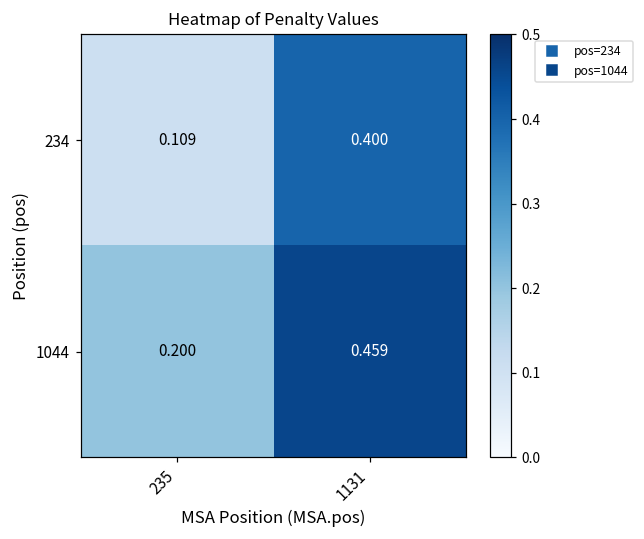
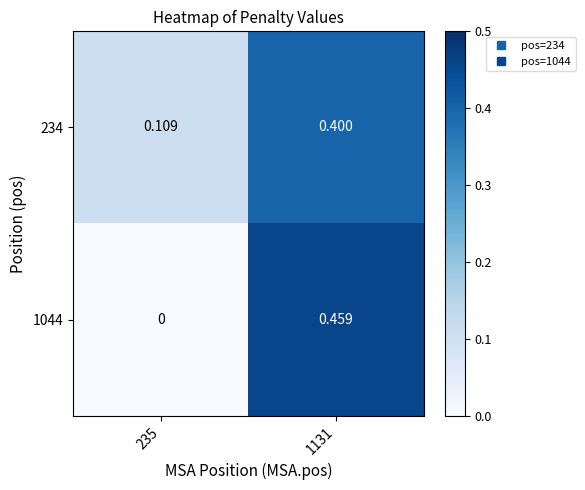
1044, 235: 0.200 -> 0
